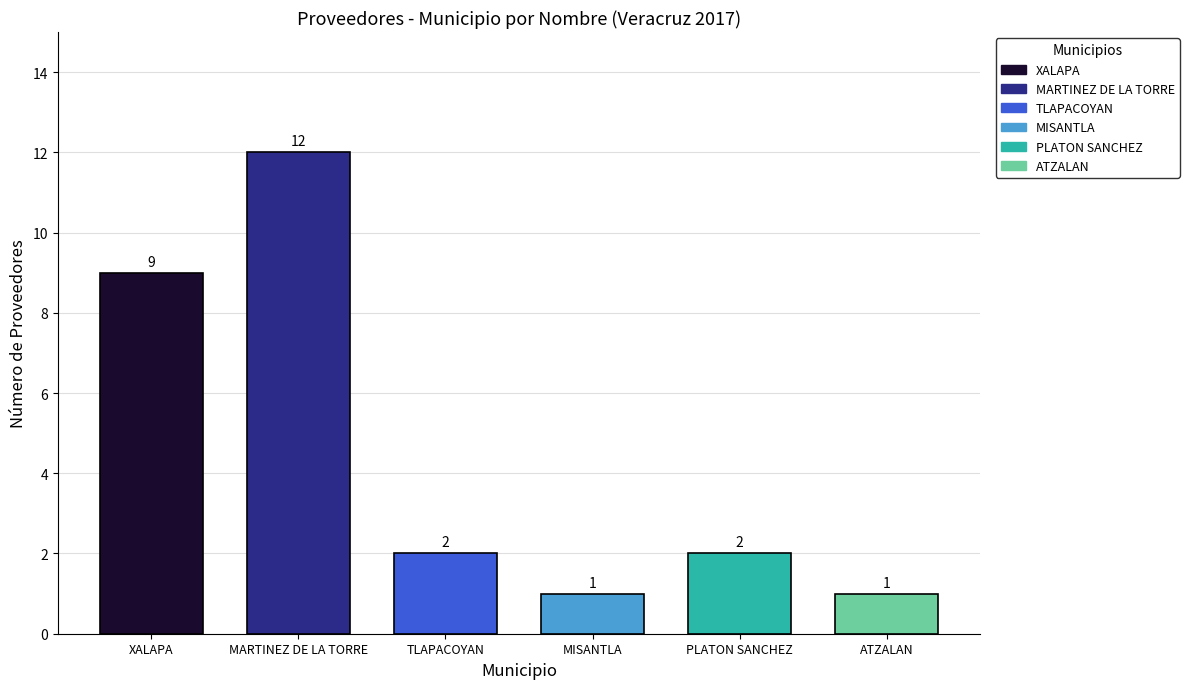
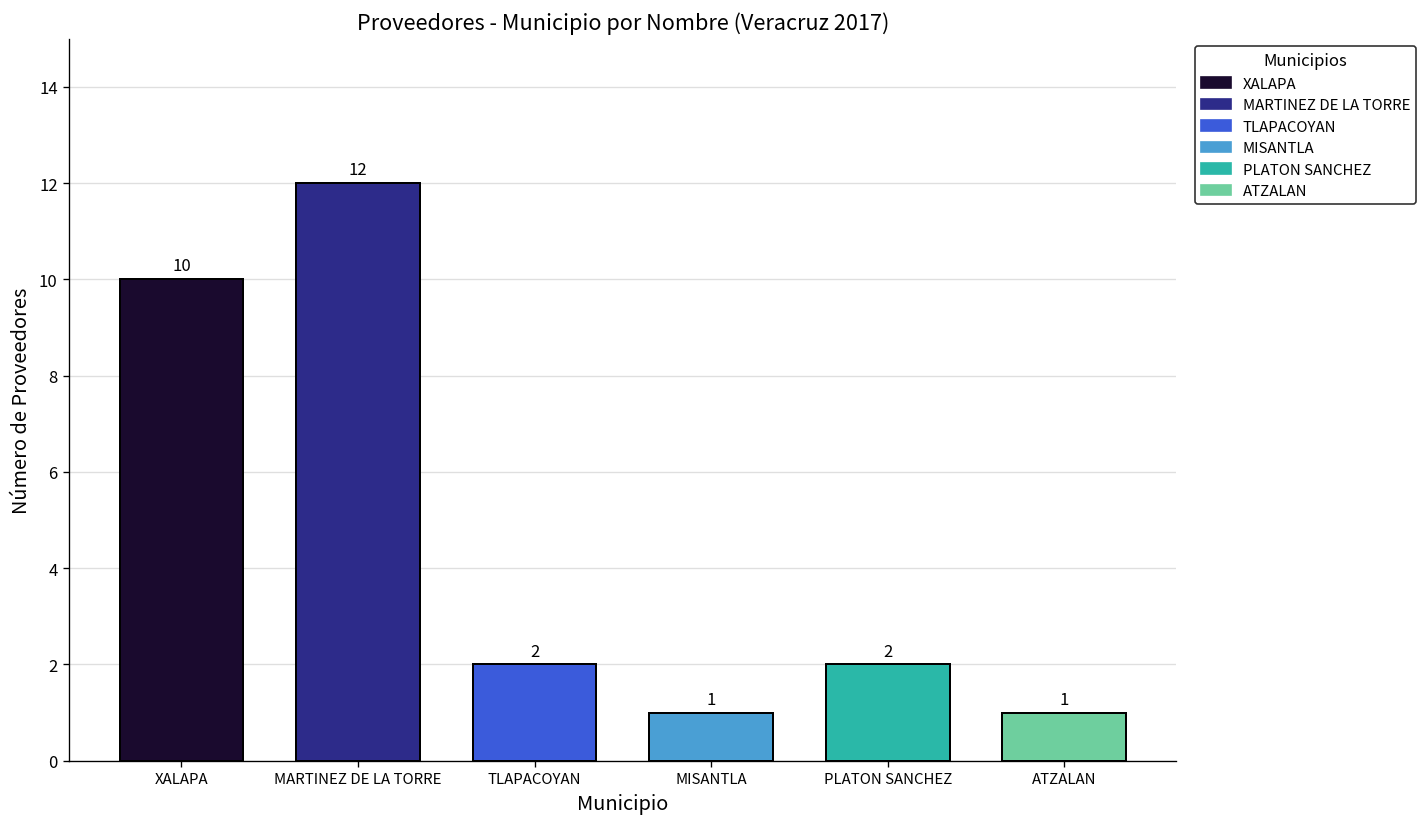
XALAPA: 9 -> 10
